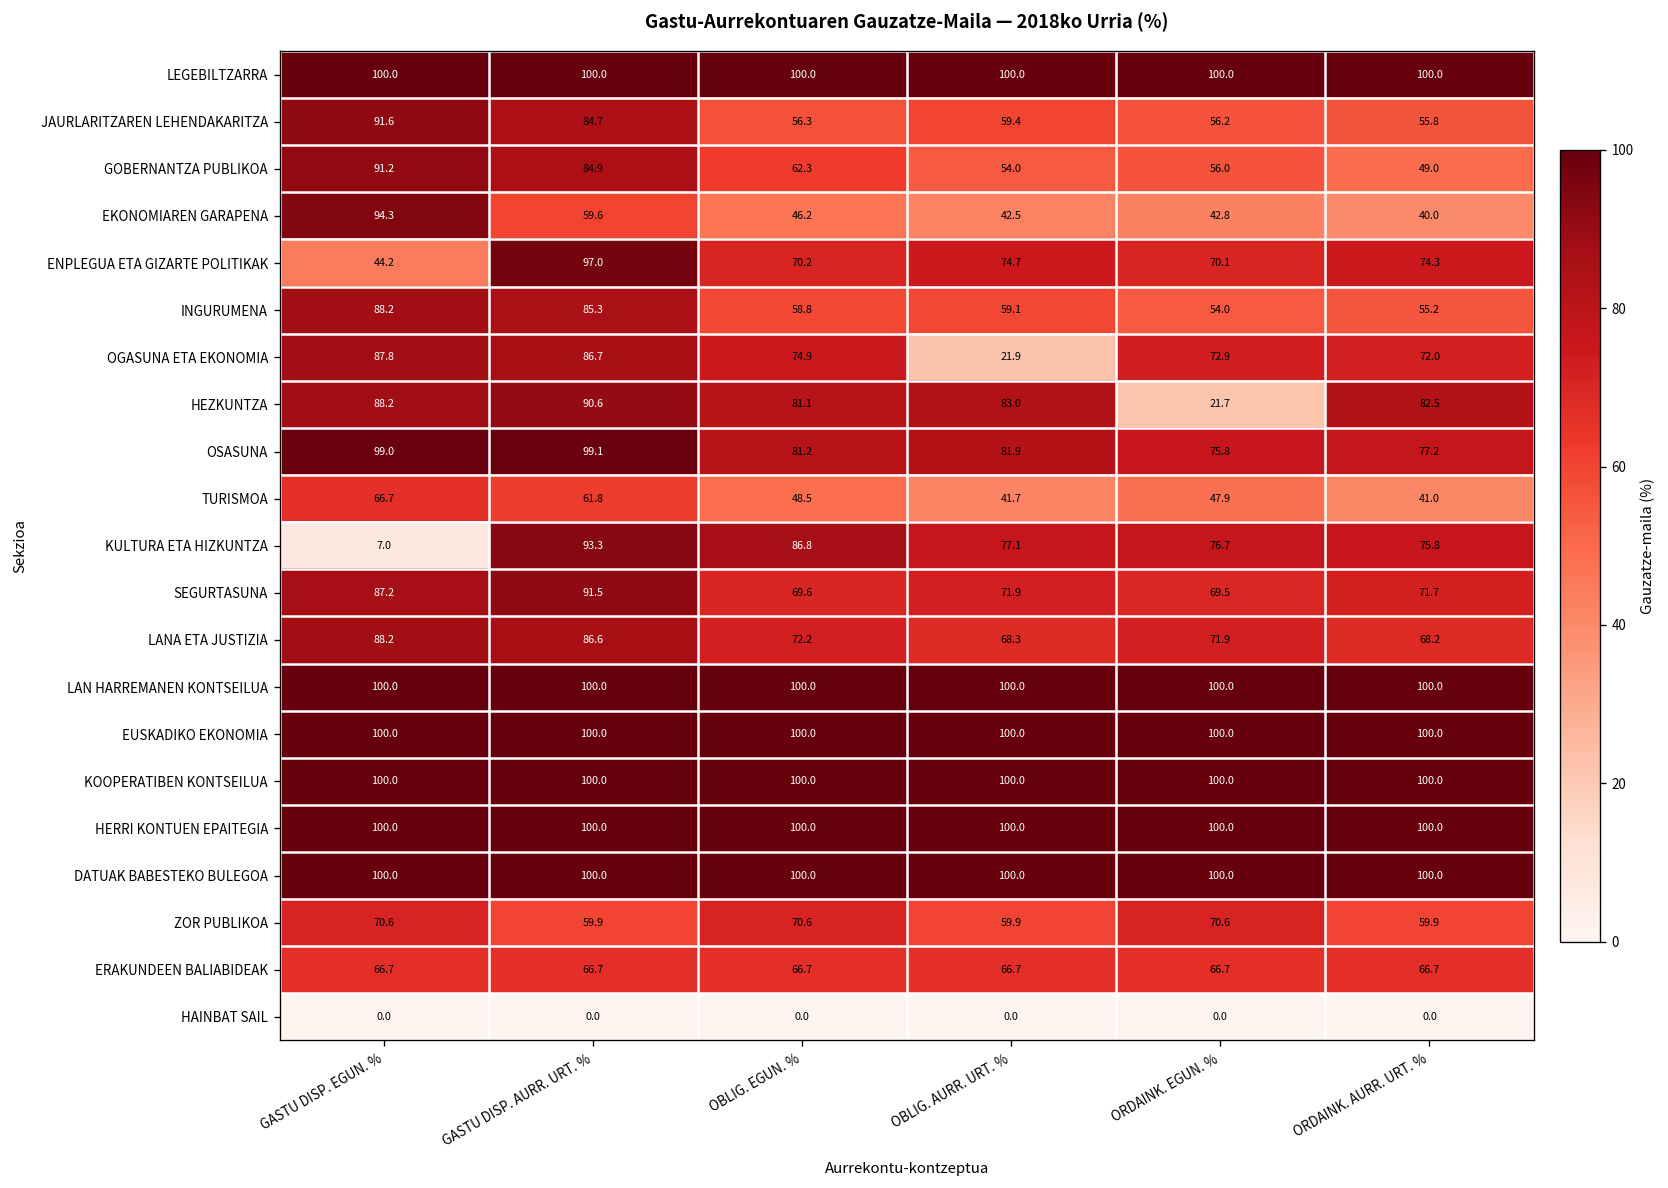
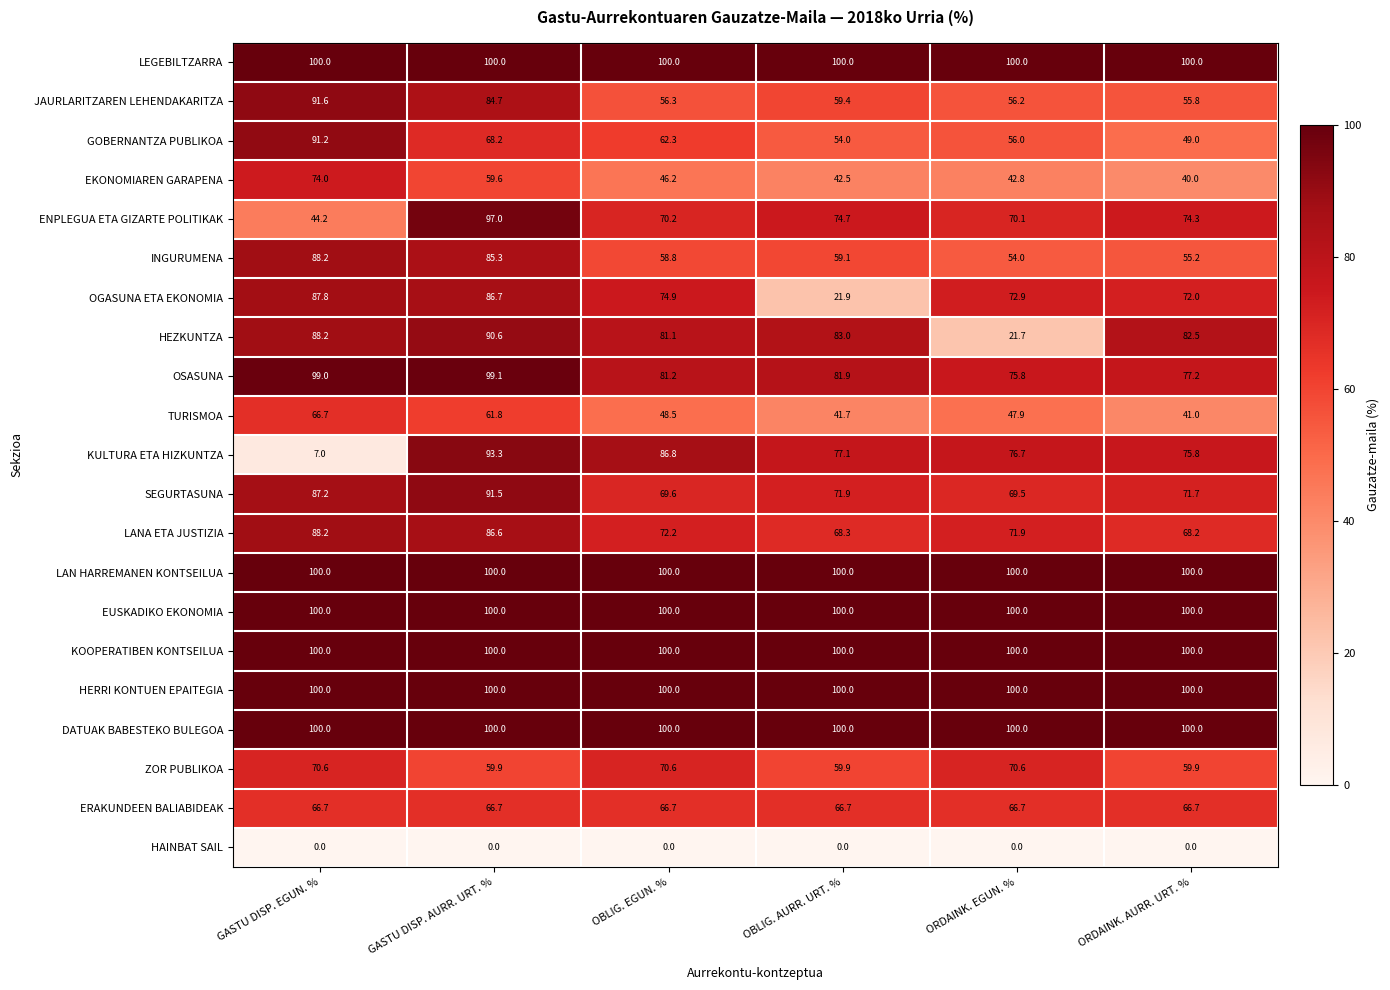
GOBERNANTZA PUBLIKOA, GASTU DISP. AURR. URT. %: 84.9 -> 68.2
EKONOMIAREN GARAPENA, GASTU DISP. EGUN. %: 94.3 -> 74.0
